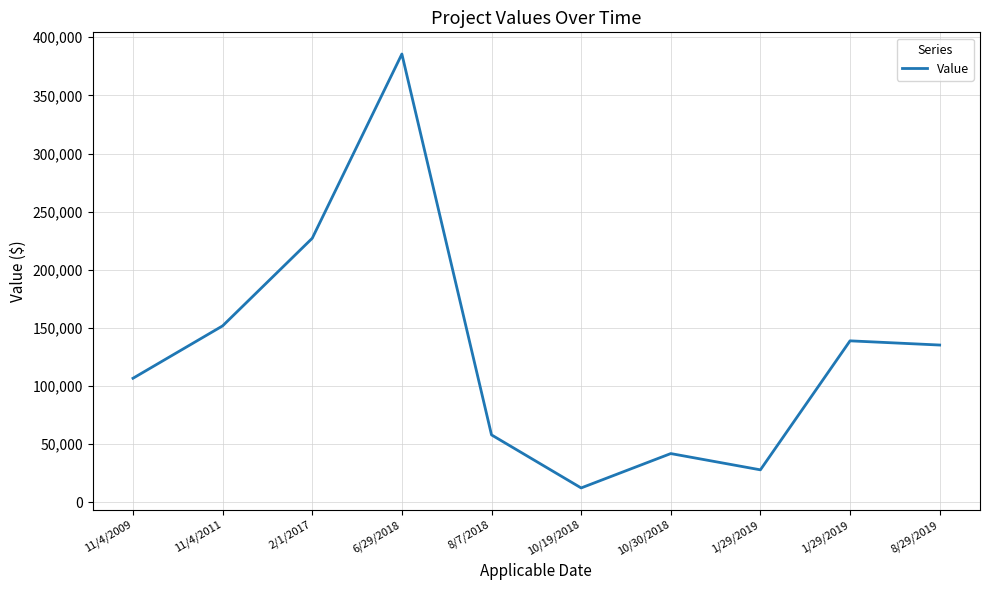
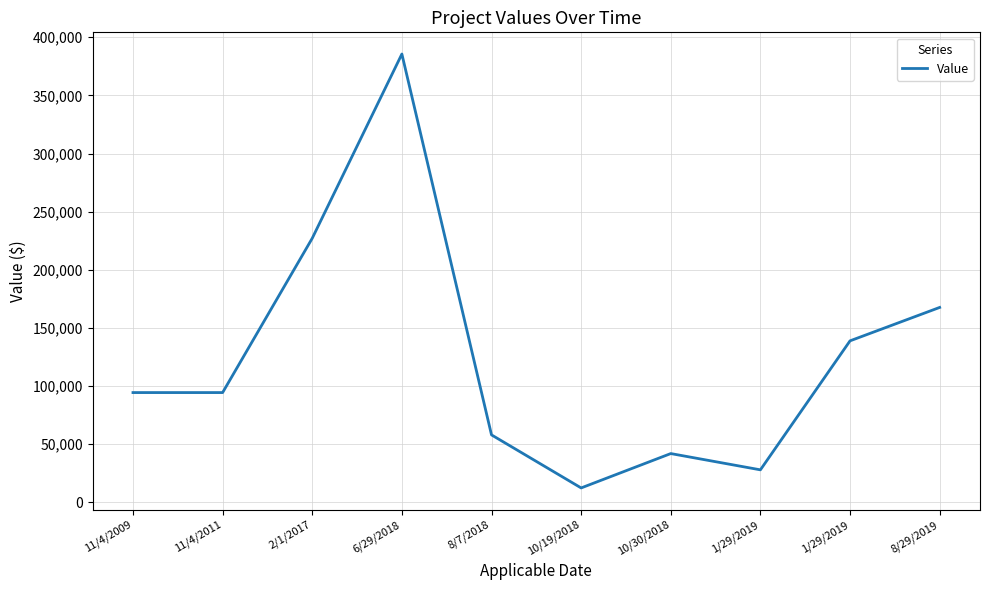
11/4/2009: 107,000 -> 94,000
11/4/2011: 152,000 -> 94,000
8/29/2019: 135,000 -> 168,000
